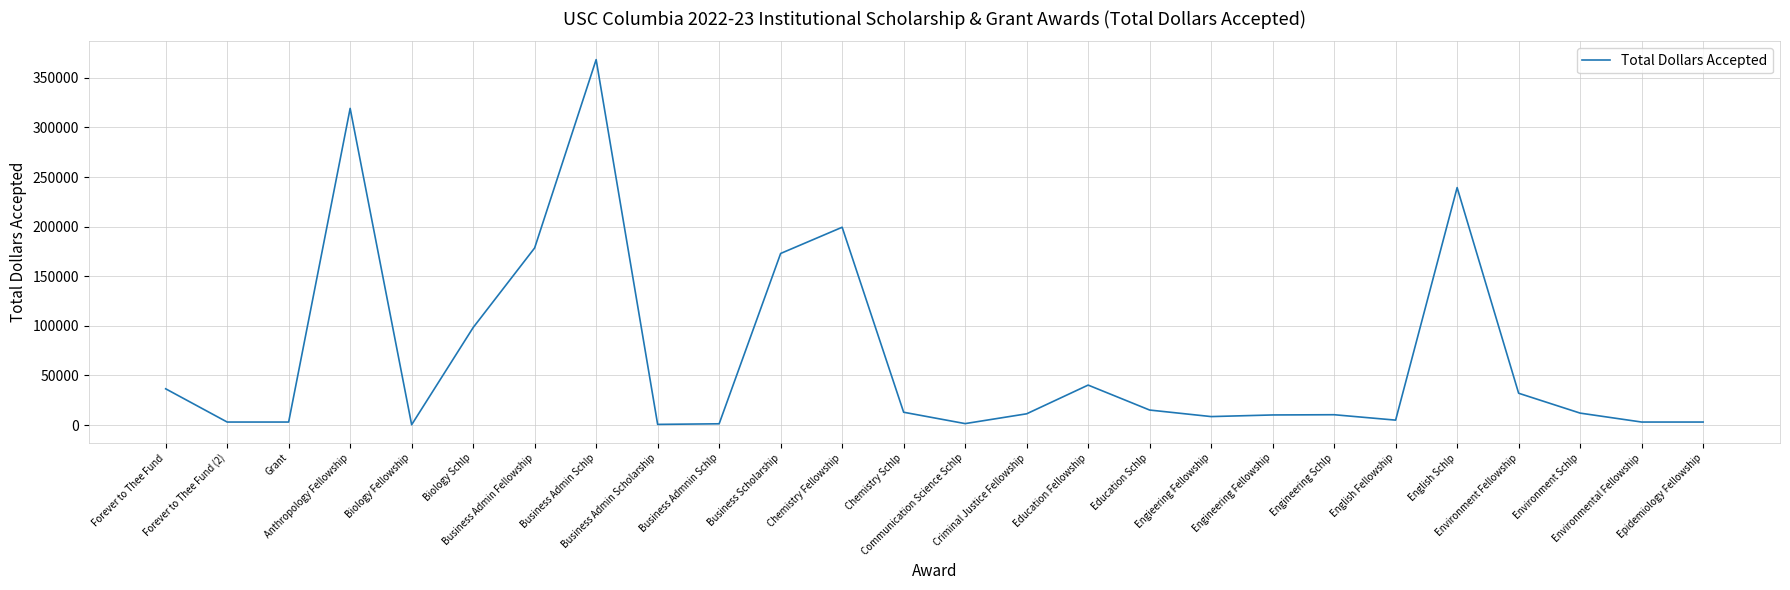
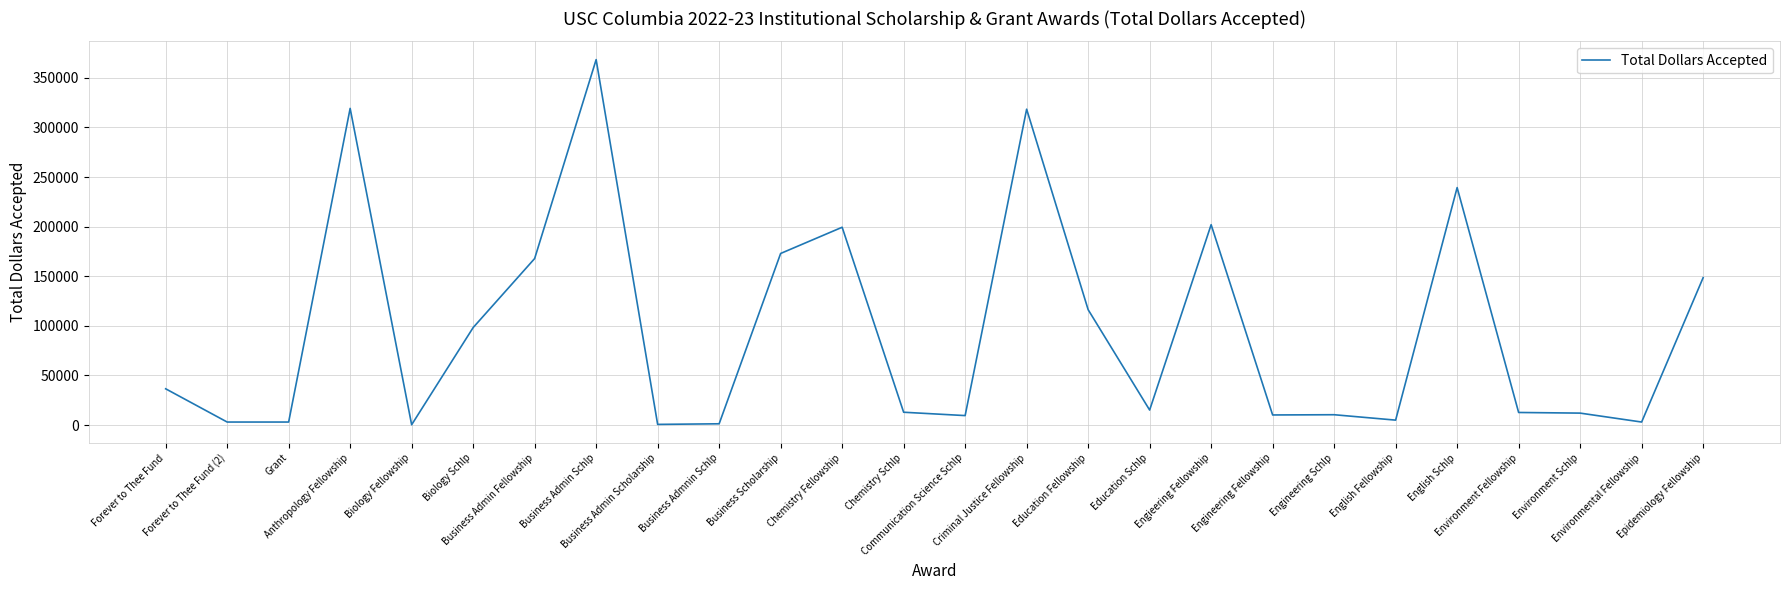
Business Admin Fellowship: 180000 -> 170000
Communication Science Schlp: 0 -> 10000
Criminal Justice Fellowship: 10000 -> 320000
Education Fellowship: 40000 -> 120000
Engieering Fellowship: 10000 -> 200000
Environment Fellowship: 30000 -> 10000
Epidemiology Fellowship: 0 -> 150000
